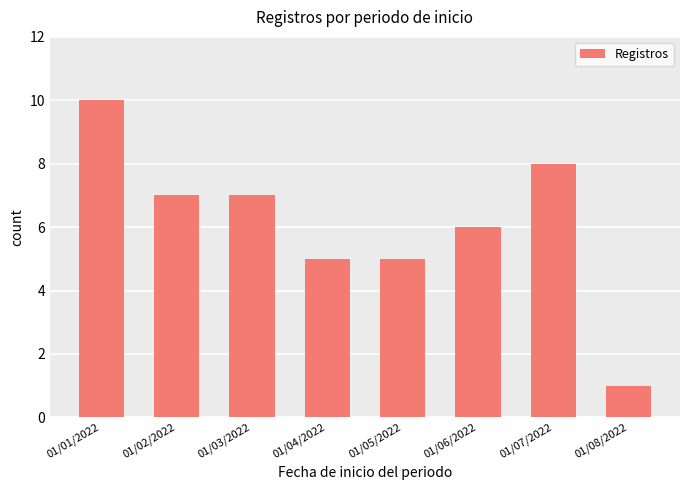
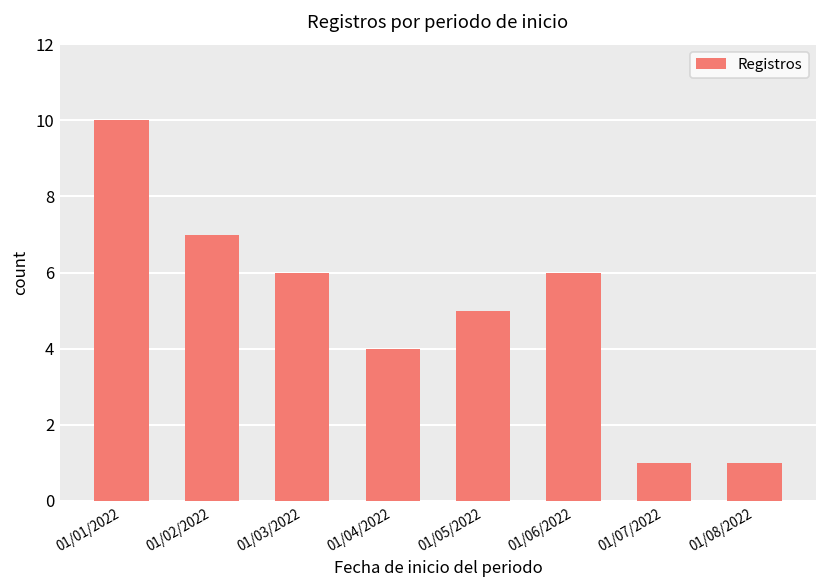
01/03/2022: 7 -> 6
01/04/2022: 5 -> 4
01/07/2022: 8 -> 1
